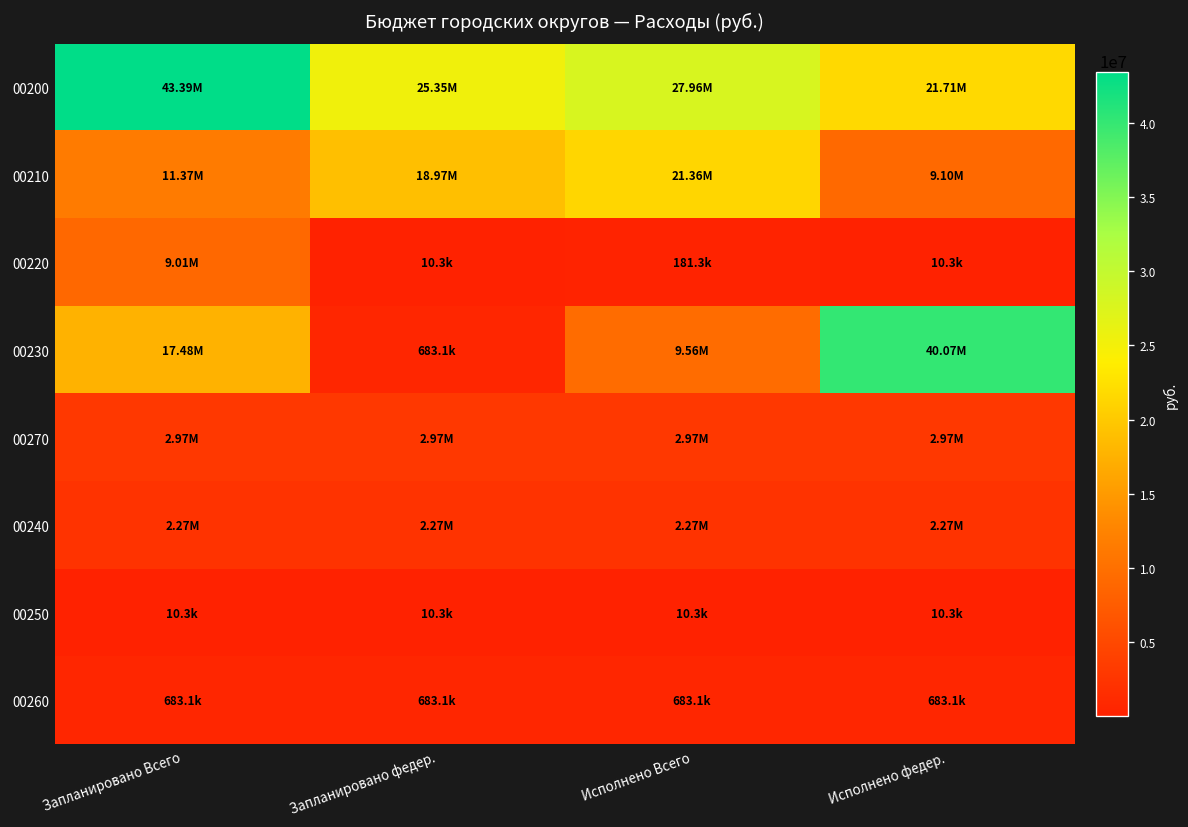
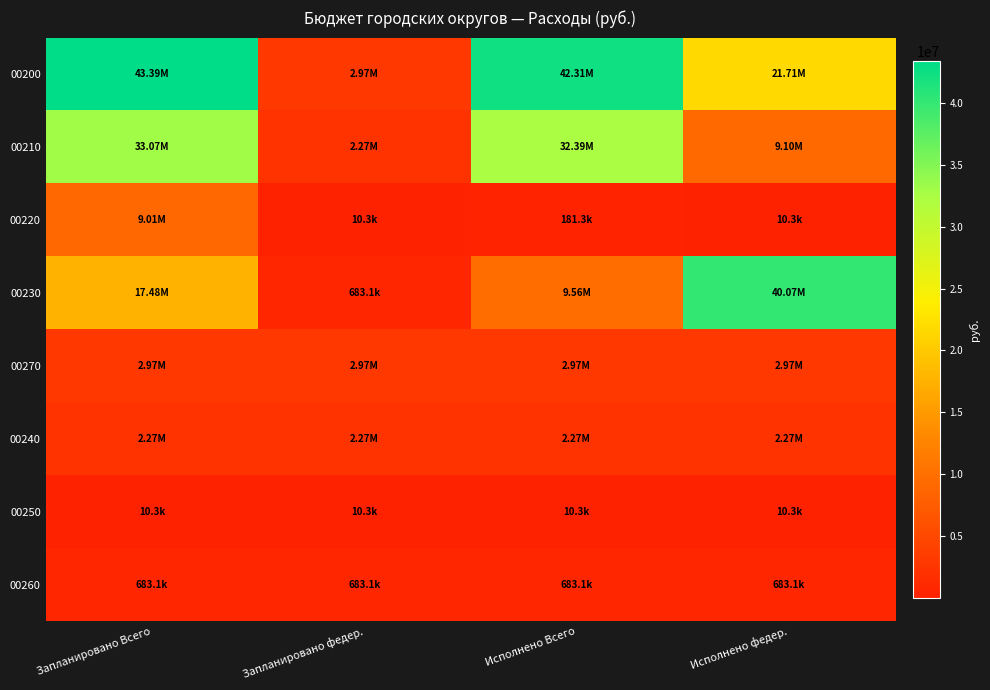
00200, Запланировано федер.: 25.35M -> 2.97M
00200, Исполнено Всего: 27.96M -> 42.31M
00210, Запланировано Всего: 11.37M -> 33.07M
00210, Запланировано федер.: 18.97M -> 2.27M
00210, Исполнено Всего: 21.36M -> 32.39M
